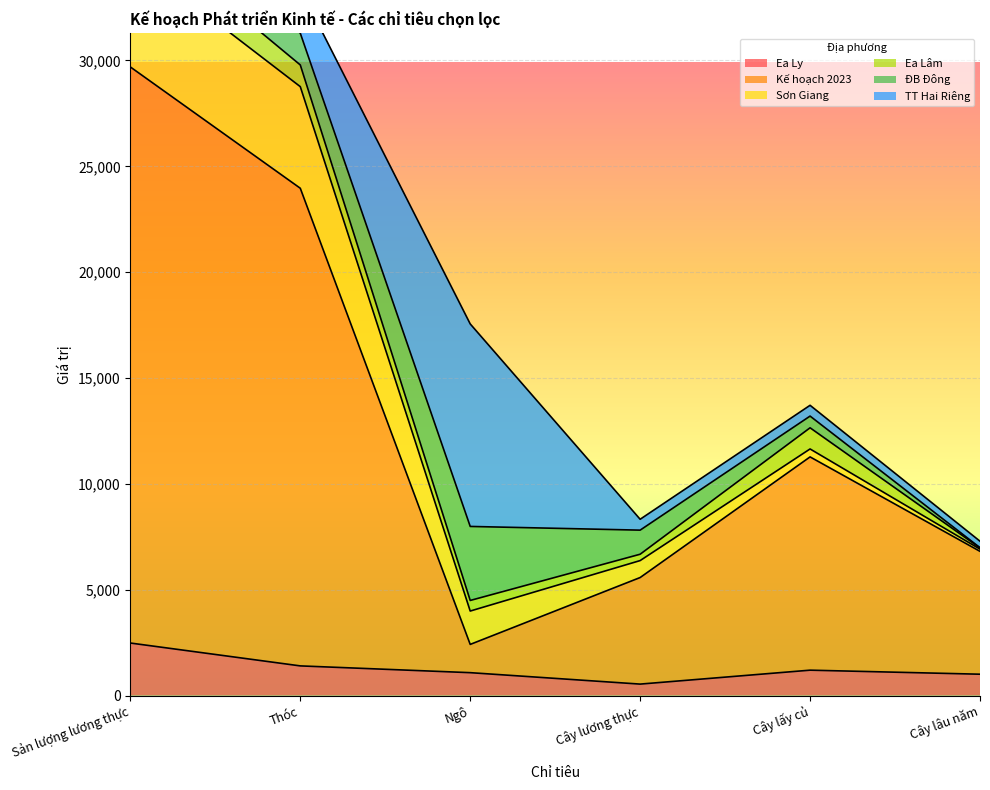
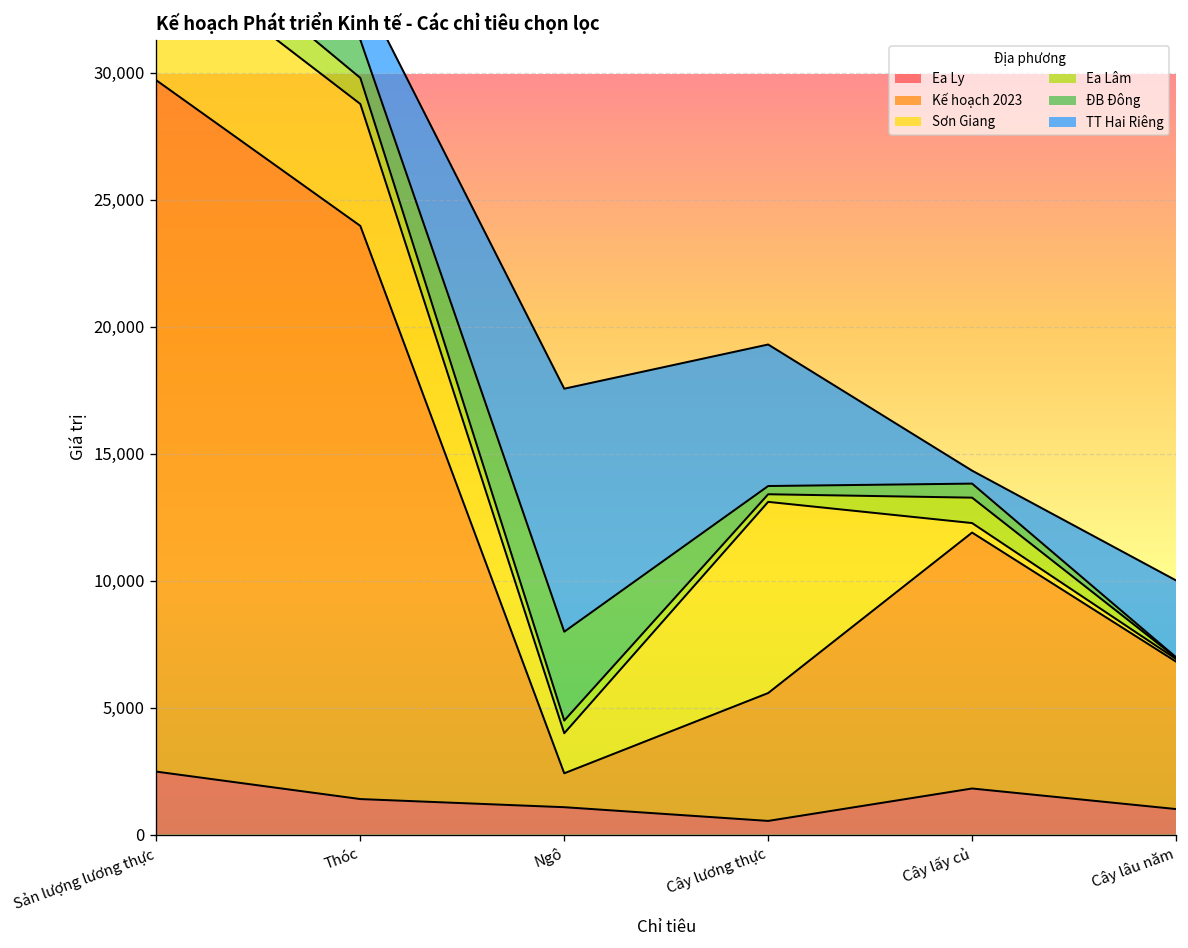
Sơn Giang, Cây lương thực: 800 -> 7,500
ĐB Đông, Cây lương thực: 1,100 -> 300
TT Hai Riêng, Cây lương thực: 500 -> 5,600
Ea Ly, Cây lấy củ: 1,200 -> 1,800
TT Hai Riêng, Cây lâu năm: 300 -> 3,000
